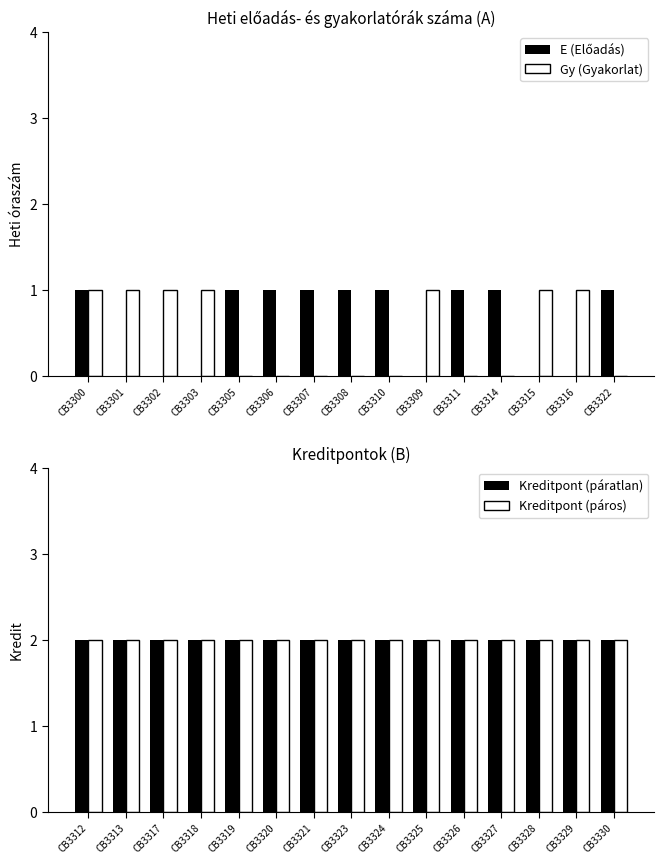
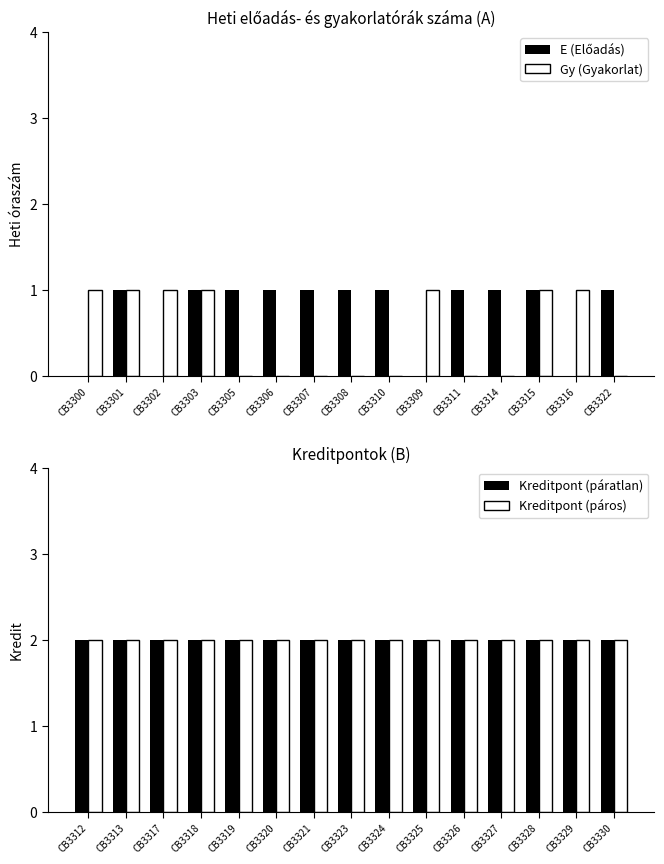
Heti előadás- és gyakorlatórák száma (A), E (Előadás), CB3300: 1 -> 0
Heti előadás- és gyakorlatórák száma (A), E (Előadás), CB3301: 0 -> 1
Heti előadás- és gyakorlatórák száma (A), E (Előadás), CB3303: 0 -> 1
Heti előadás- és gyakorlatórák száma (A), E (Előadás), CB3315: 0 -> 1
